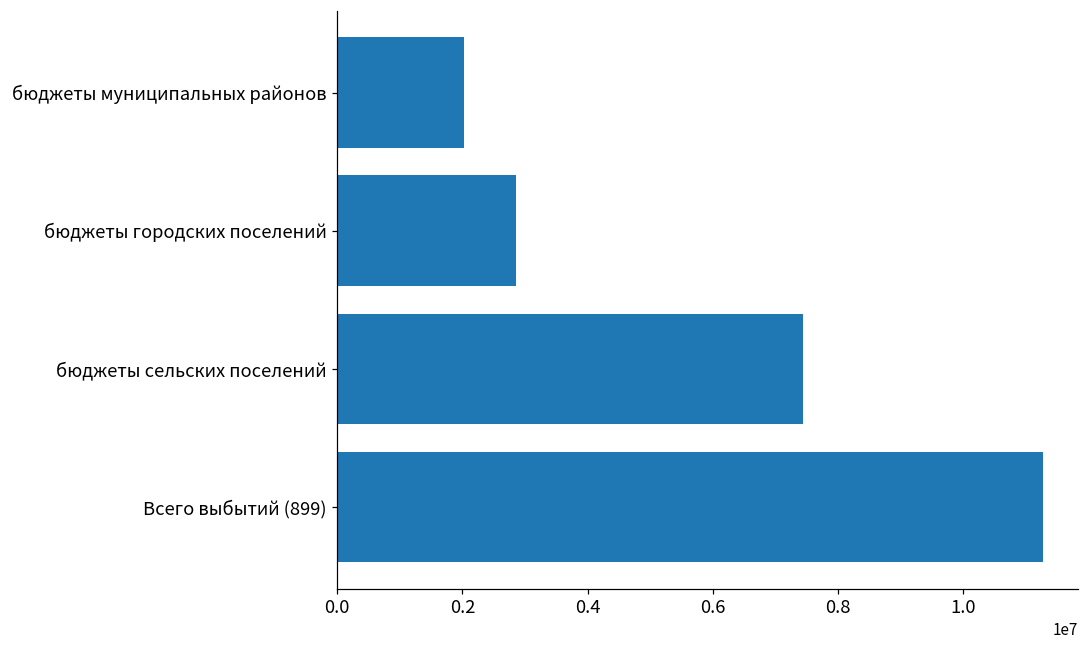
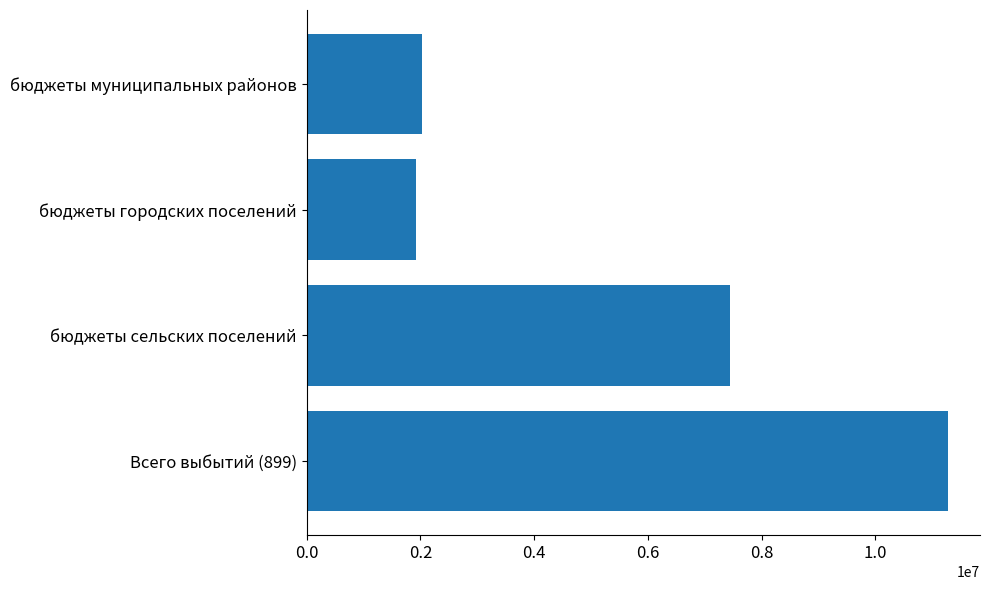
бюджеты городских поселений: 2900000 -> 1900000
